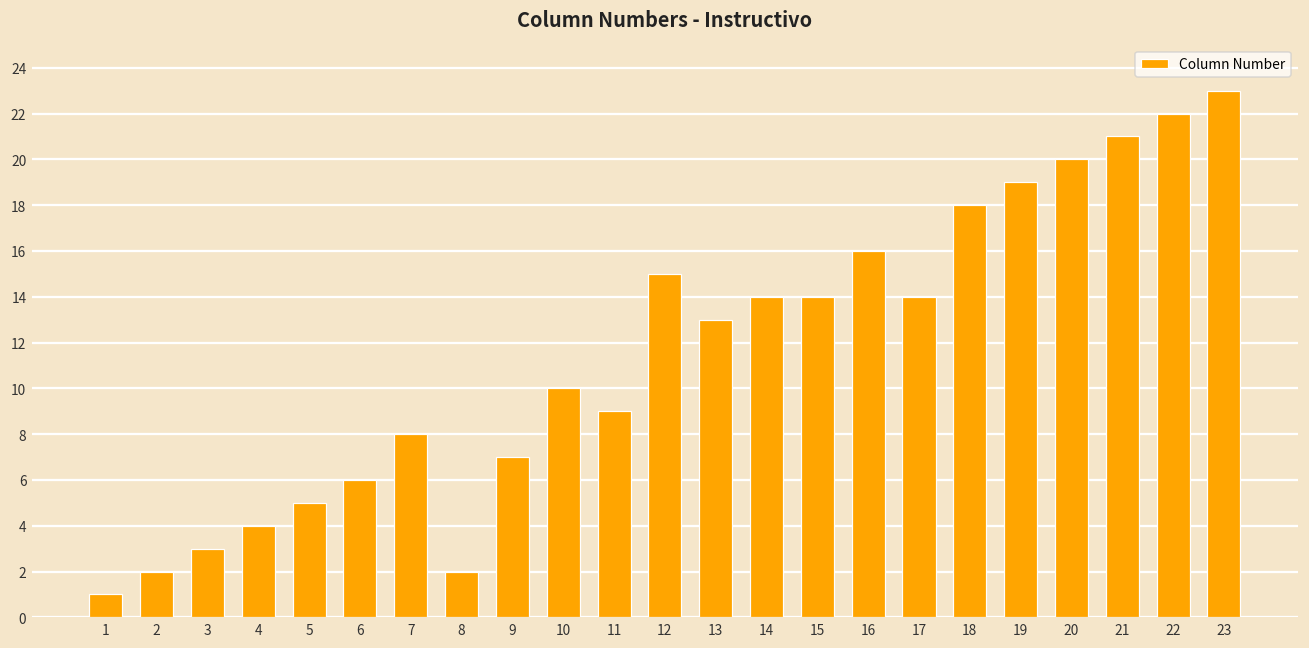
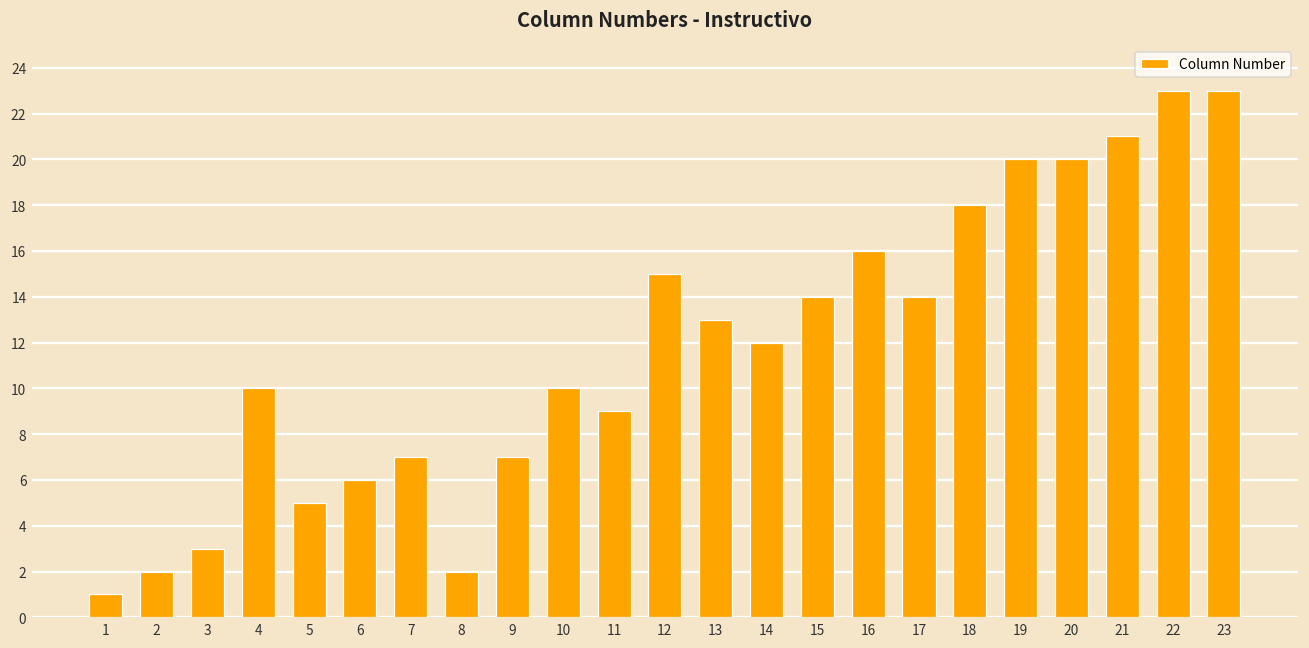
4: 4 -> 10
7: 8 -> 7
14: 14 -> 12
19: 19 -> 20
22: 22 -> 23
